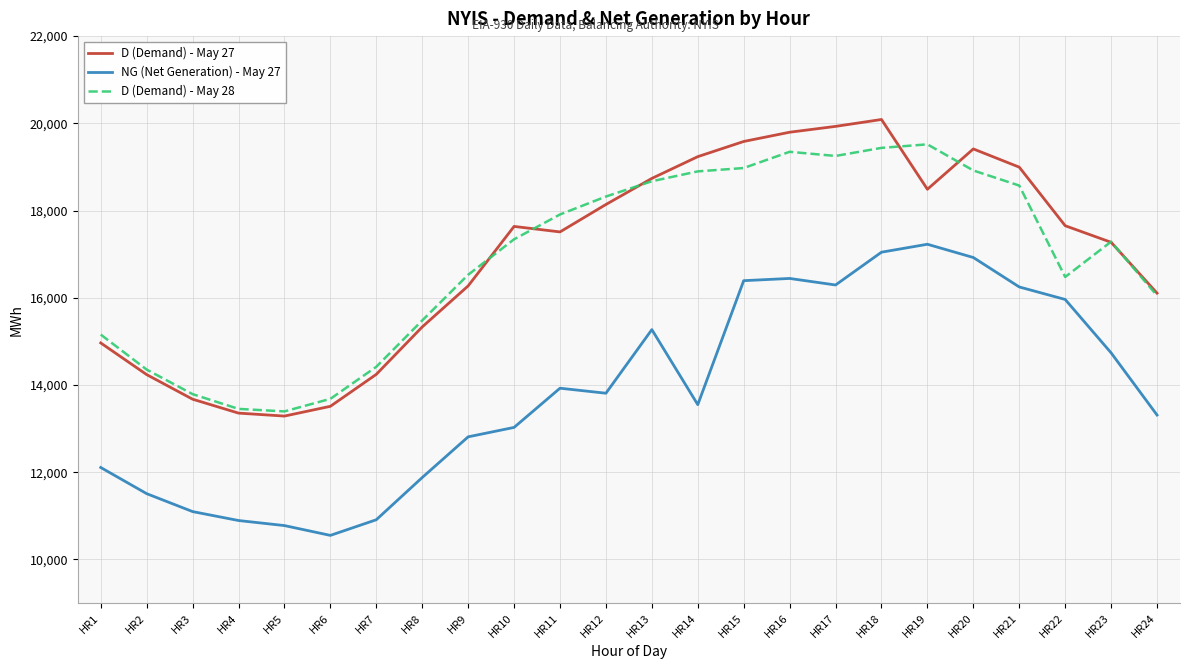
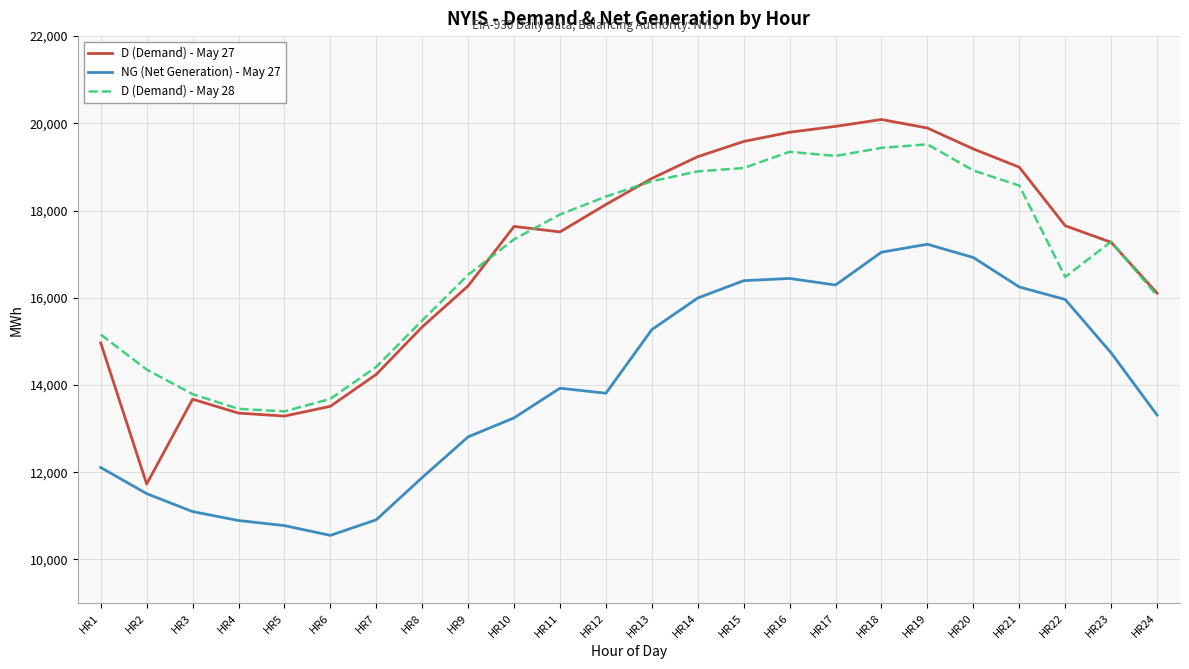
D (Demand) - May 27, HR2: 14,200 -> 11,700
NG (Net Generation) - May 27, HR10: 13,000 -> 13,200
NG (Net Generation) - May 27, HR14: 13,500 -> 16,000
D (Demand) - May 27, HR19: 18,500 -> 19,900
